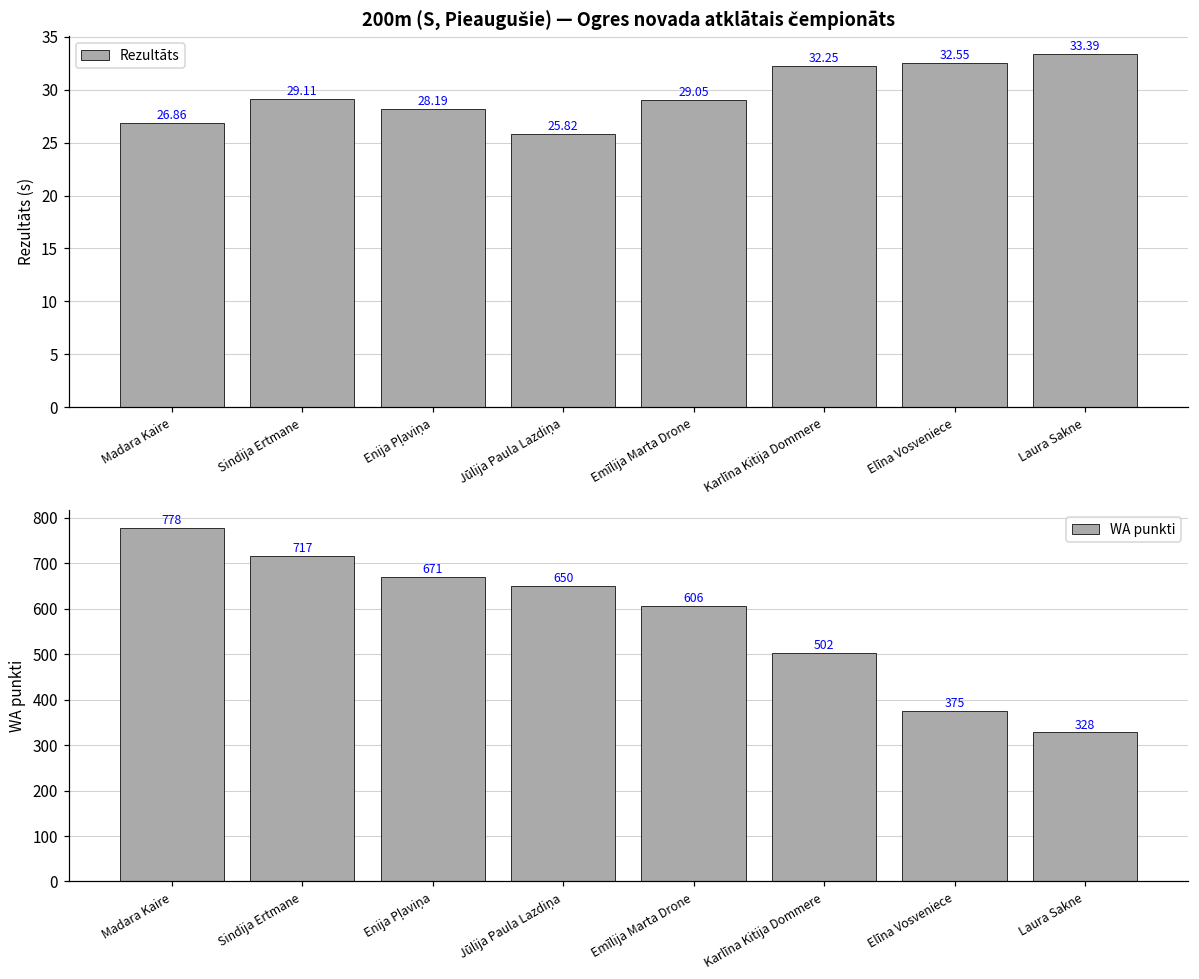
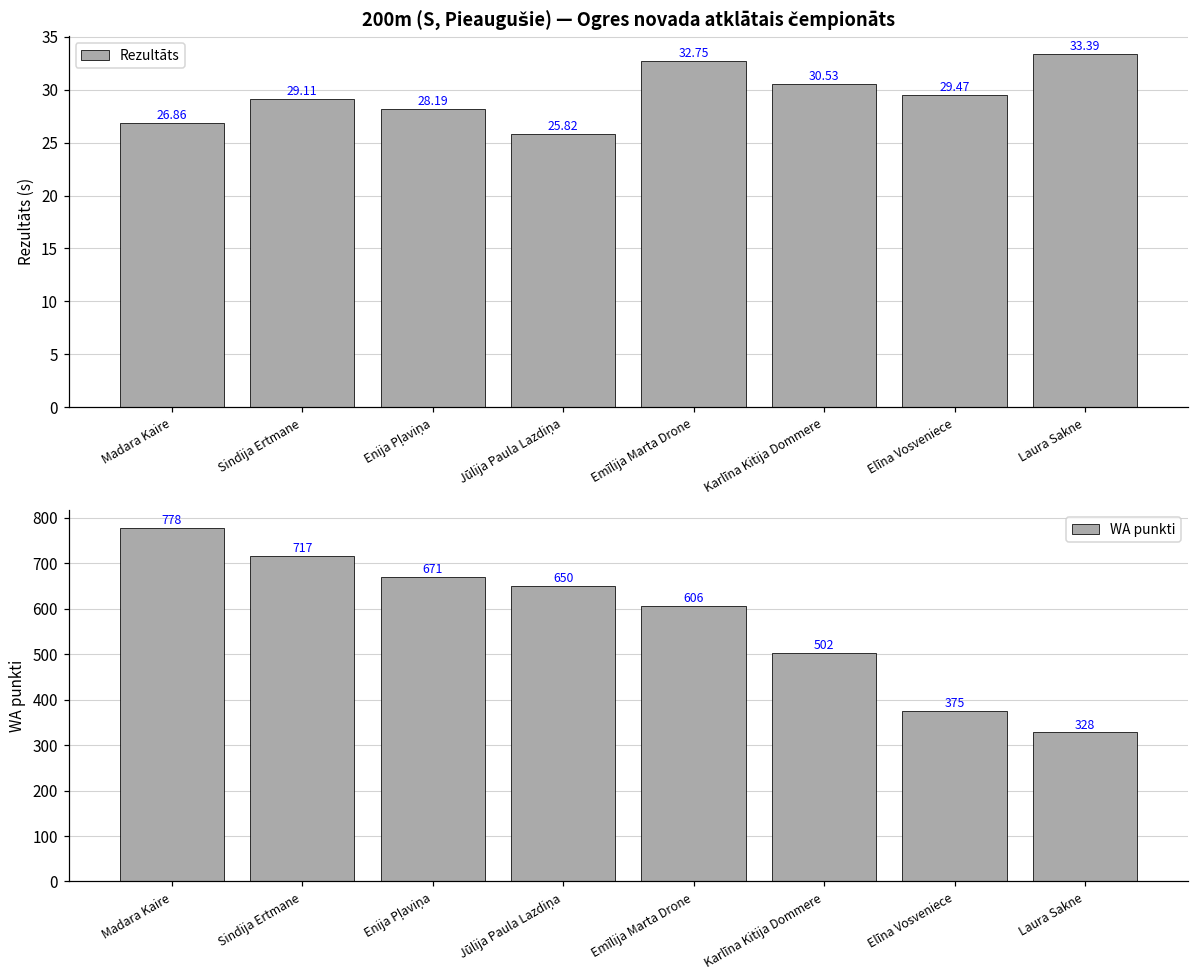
200m (S, Pieaugušie) — Ogres novada atklātais čempionāts, Emīlija Marta Drone: 29.05 -> 32.75
200m (S, Pieaugušie) — Ogres novada atklātais čempionāts, Karlīna Kitija Dommere: 32.25 -> 30.53
200m (S, Pieaugušie) — Ogres novada atklātais čempionāts, Elīna Vosveniece: 32.55 -> 29.47
